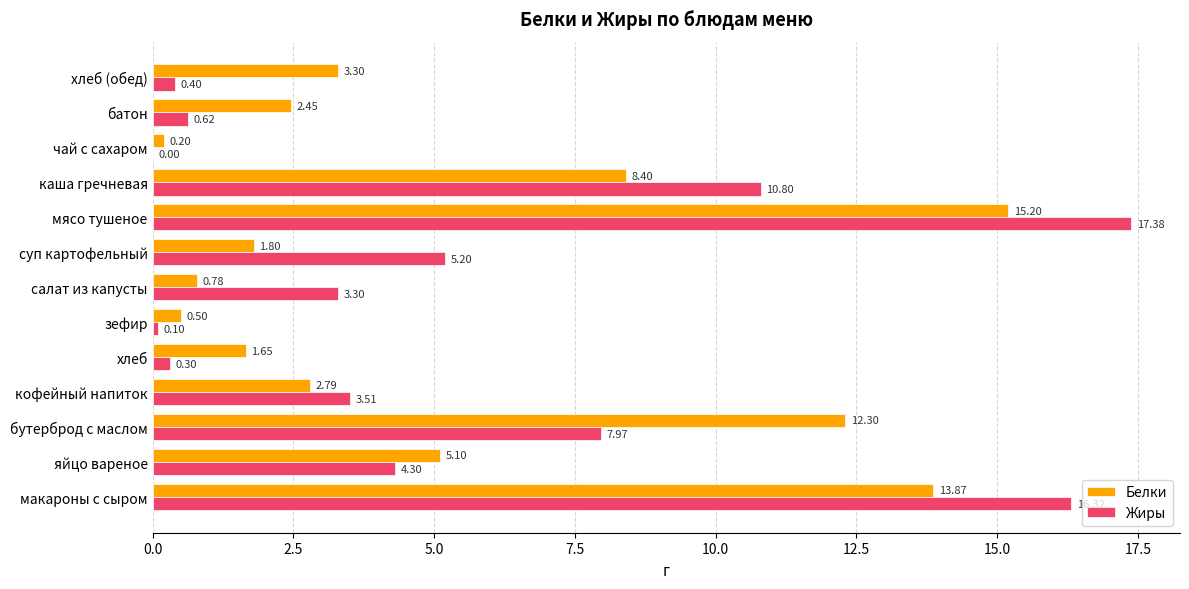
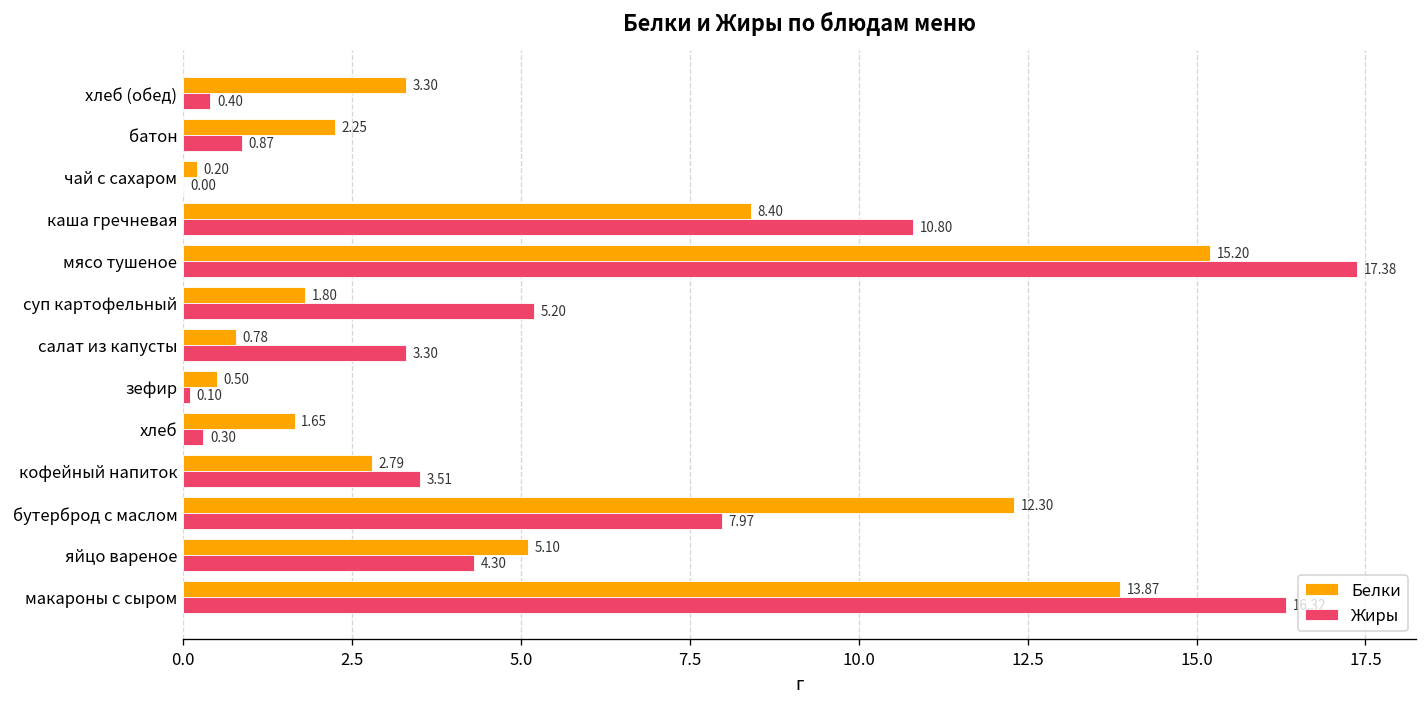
Белки, батон: 2.45 -> 2.25
Жиры, батон: 0.62 -> 0.87
